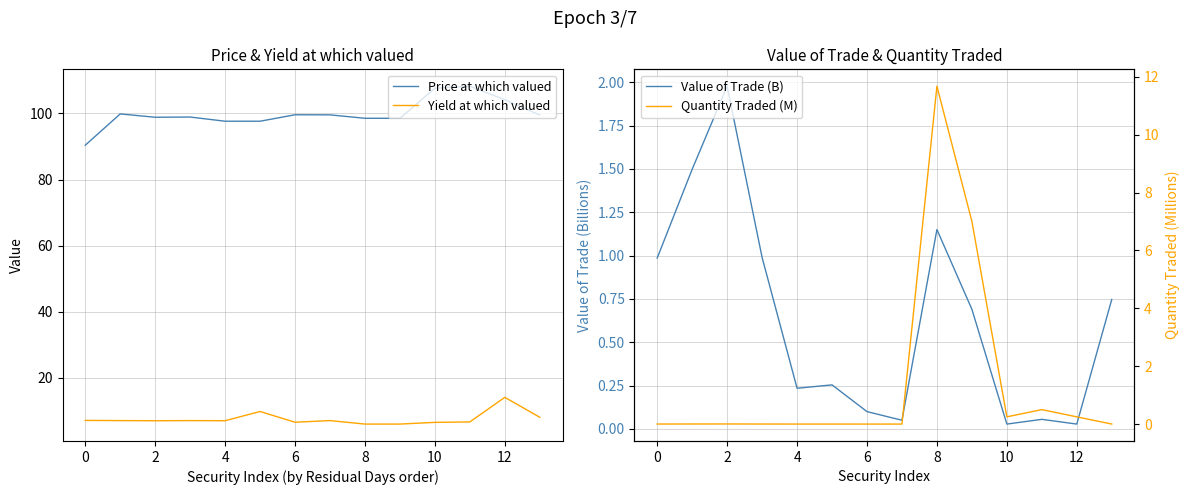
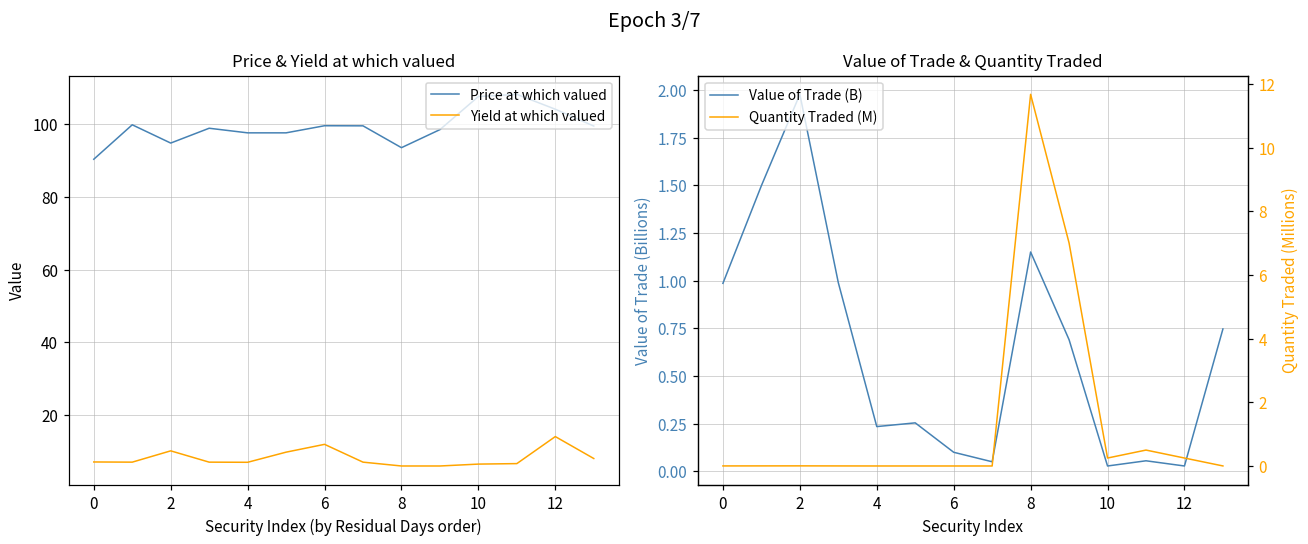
Price & Yield at which valued, Price at which valued, 2: 99 -> 95
Price & Yield at which valued, Yield at which valued, 2: 7 -> 10
Price & Yield at which valued, Yield at which valued, 6: 7 -> 12
Price & Yield at which valued, Price at which valued, 8: 99 -> 94
